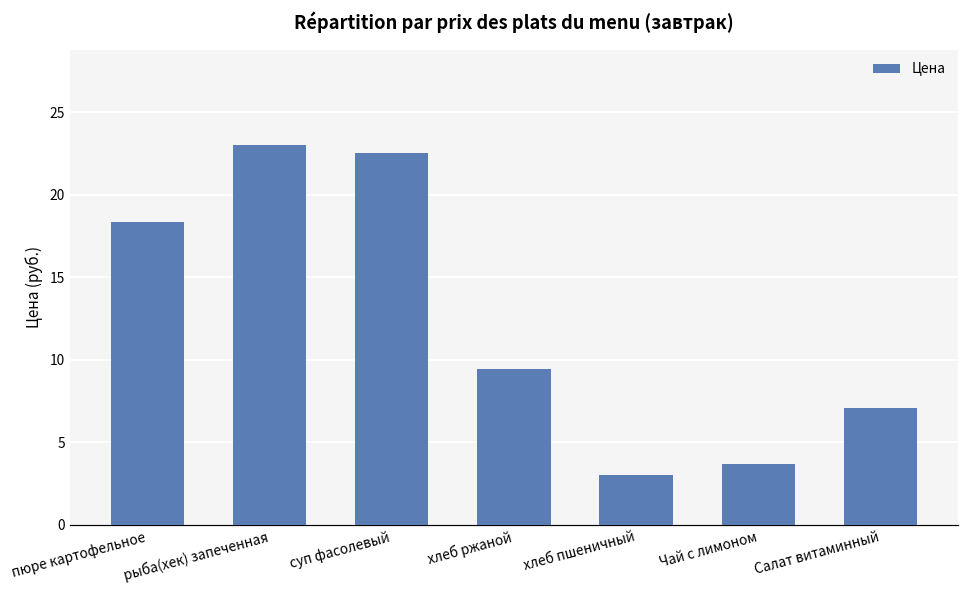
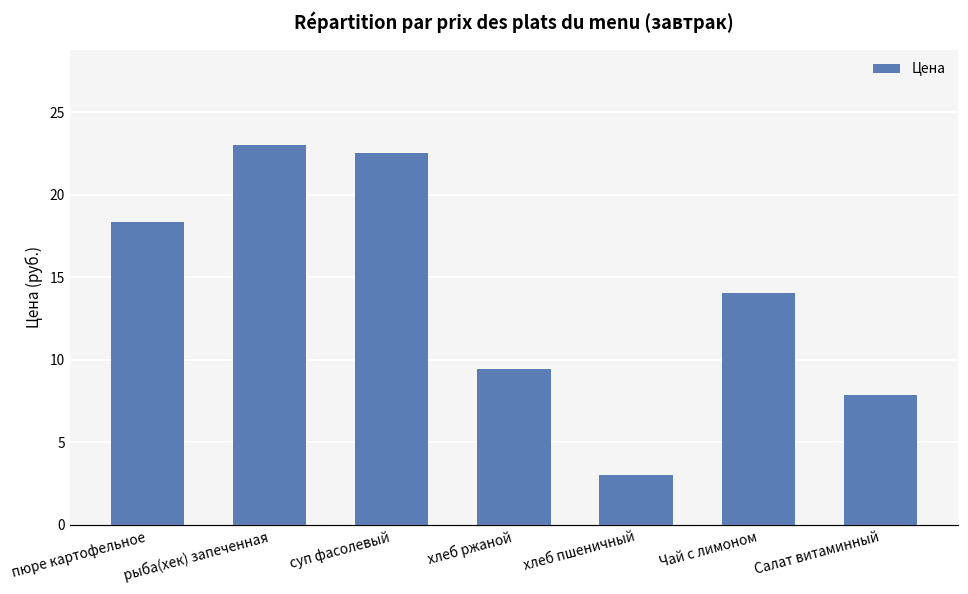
Чай с лимоном: 3.7 -> 14.1
Салат витаминный: 7.1 -> 7.9
